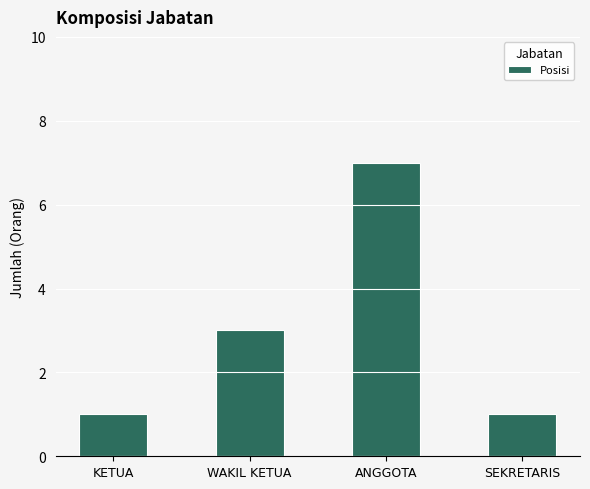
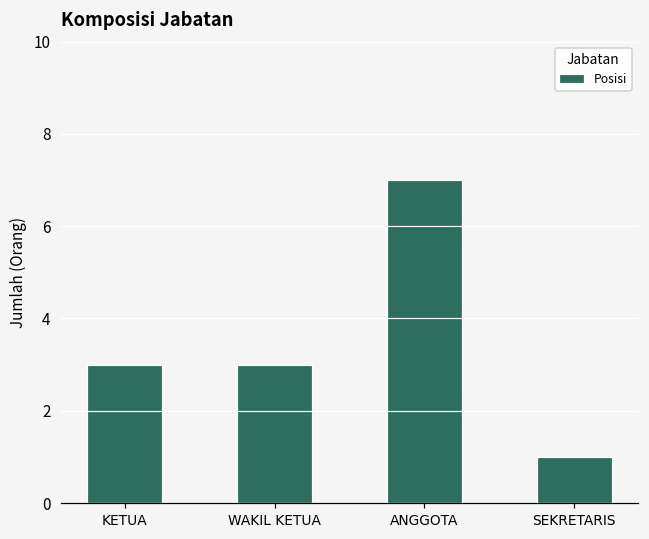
KETUA: 1 -> 3
